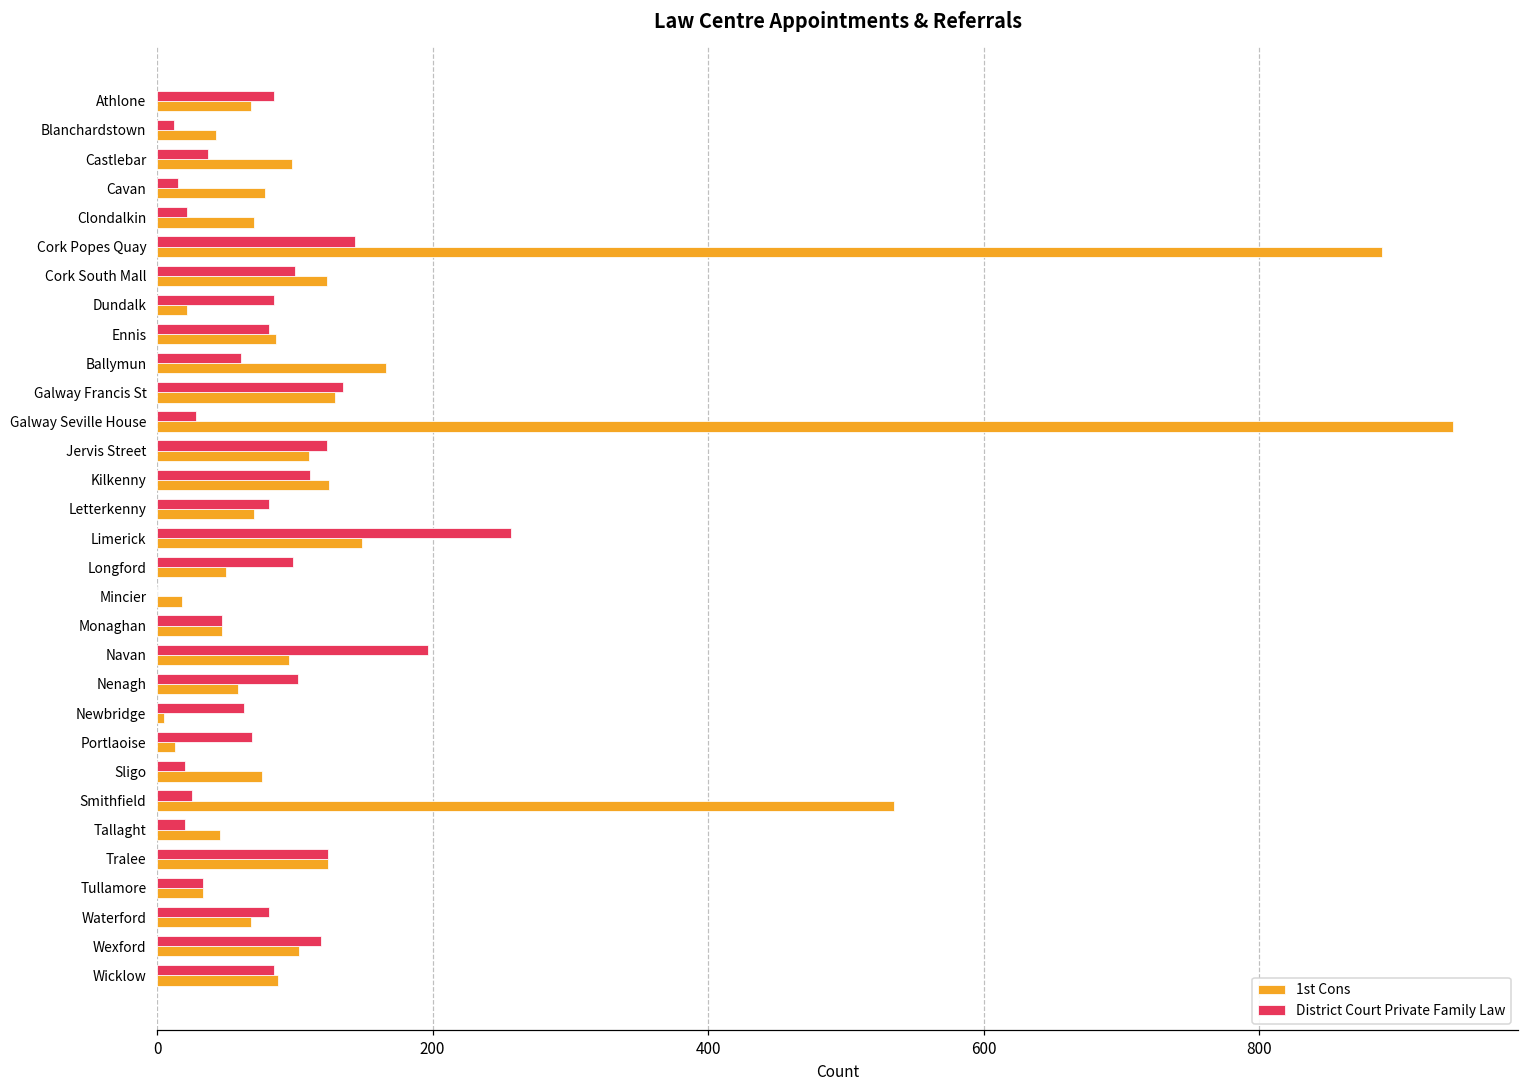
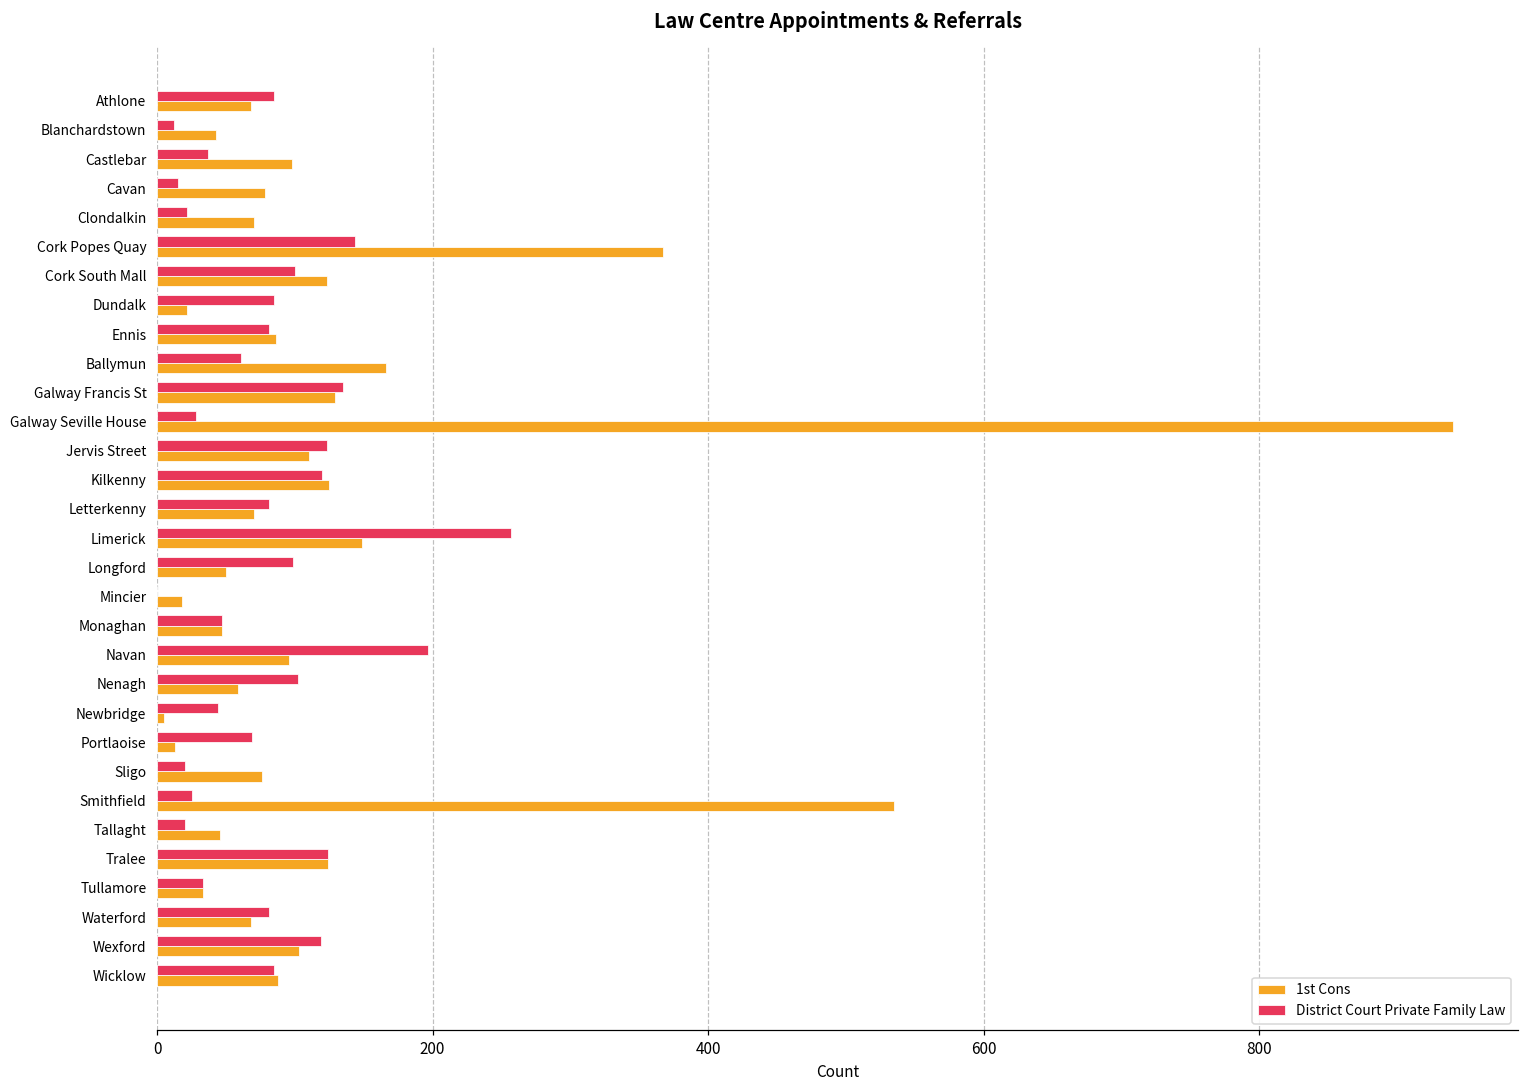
1st Cons, Cork Popes Quay: 889 -> 367
District Court Private Family Law, Kilkenny: 111 -> 120
District Court Private Family Law, Newbridge: 63 -> 44
